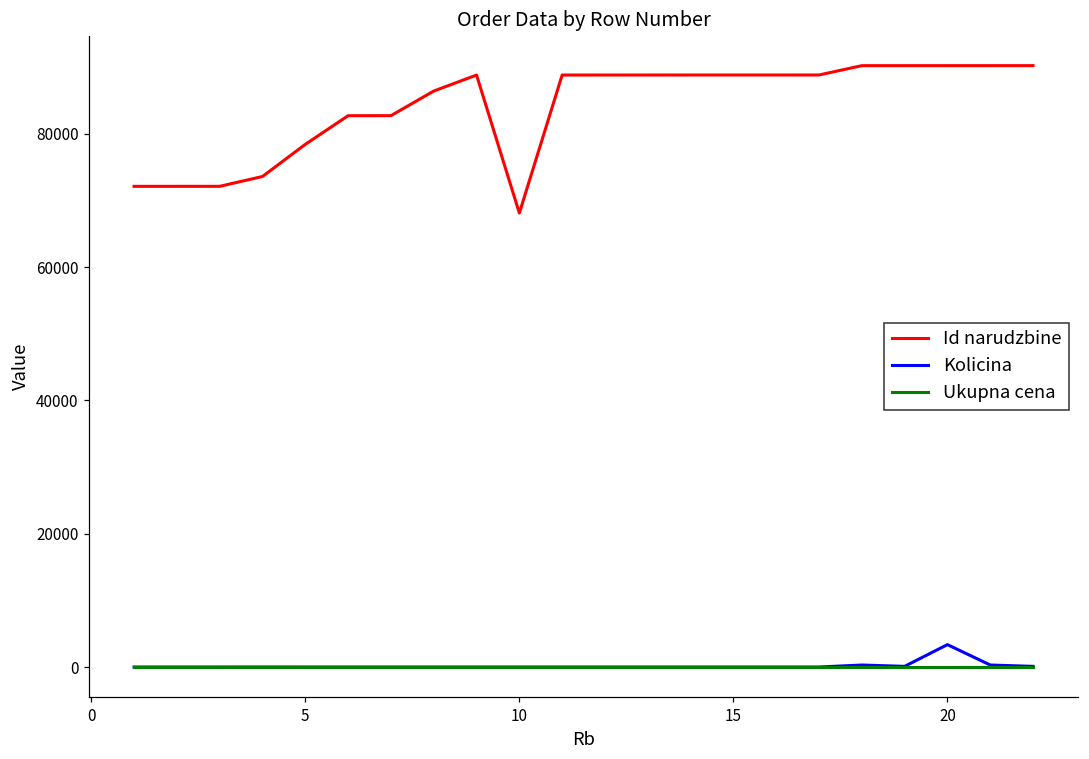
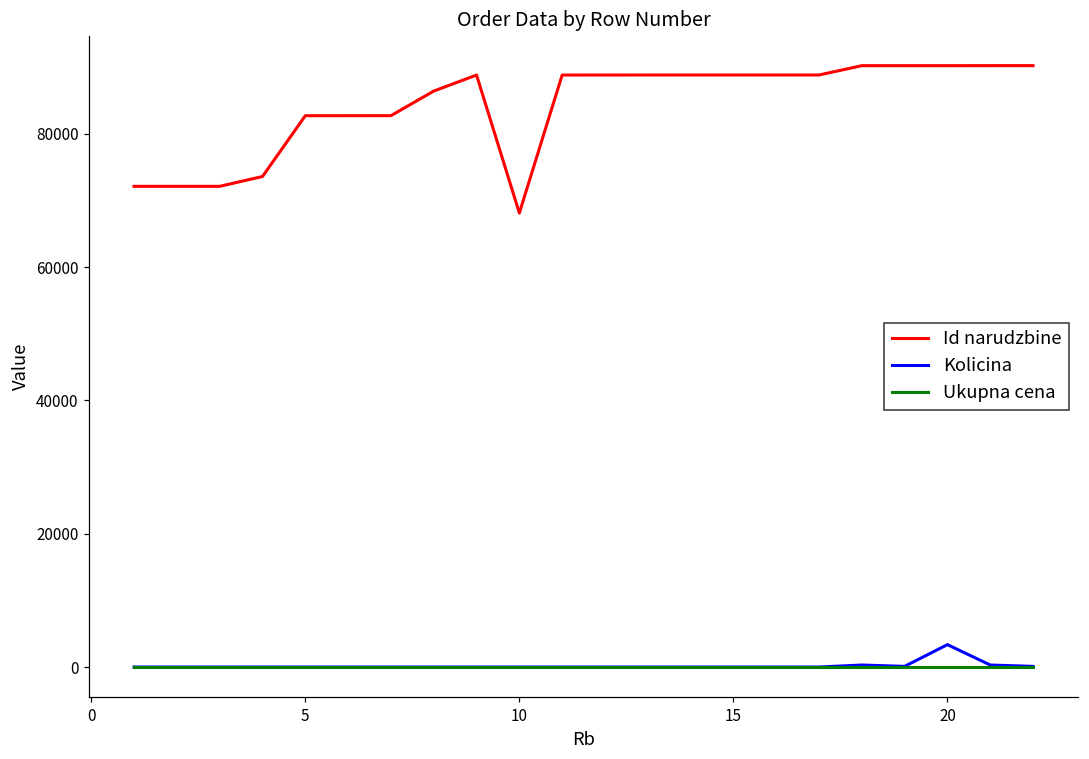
Id narudzbine, 5: 78000 -> 83000
